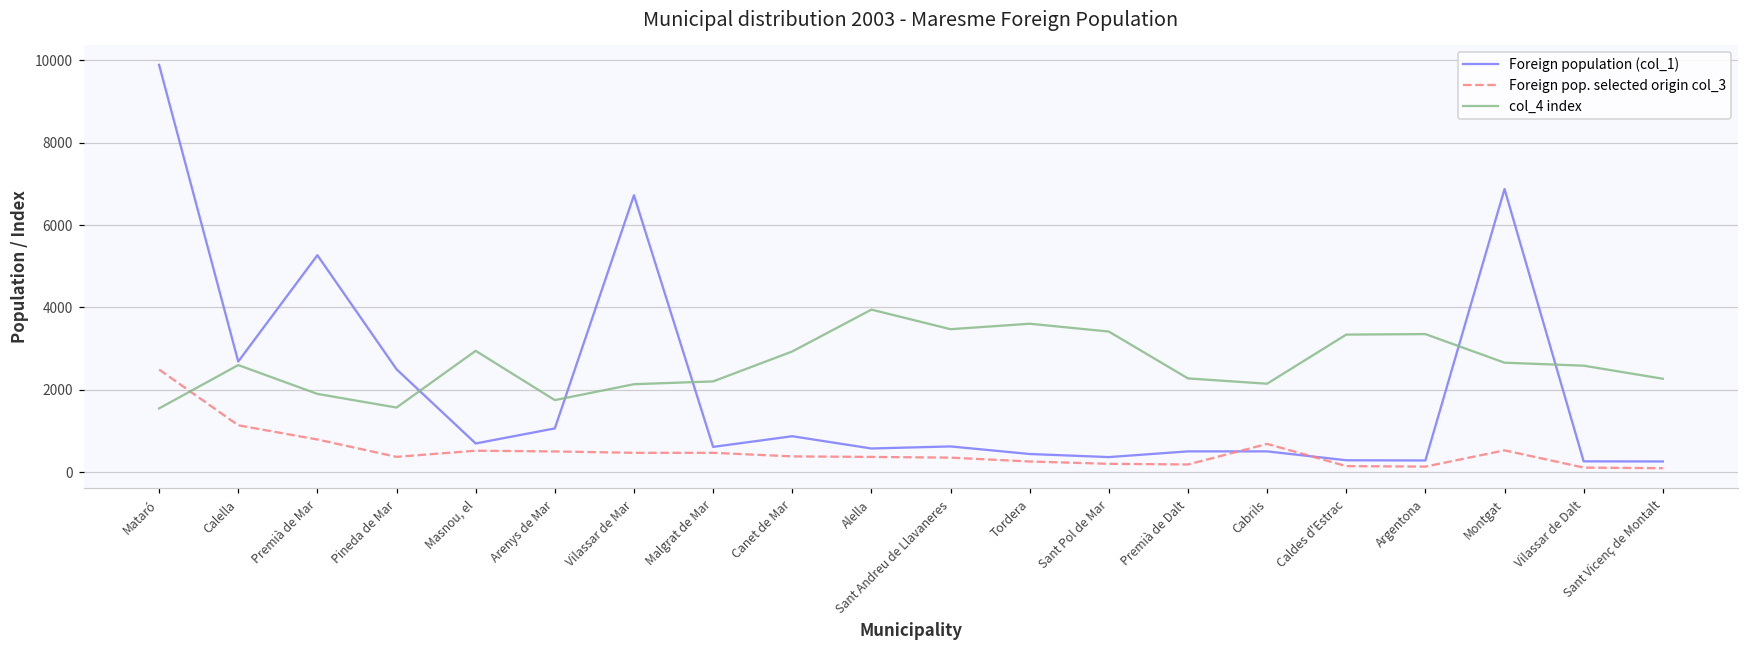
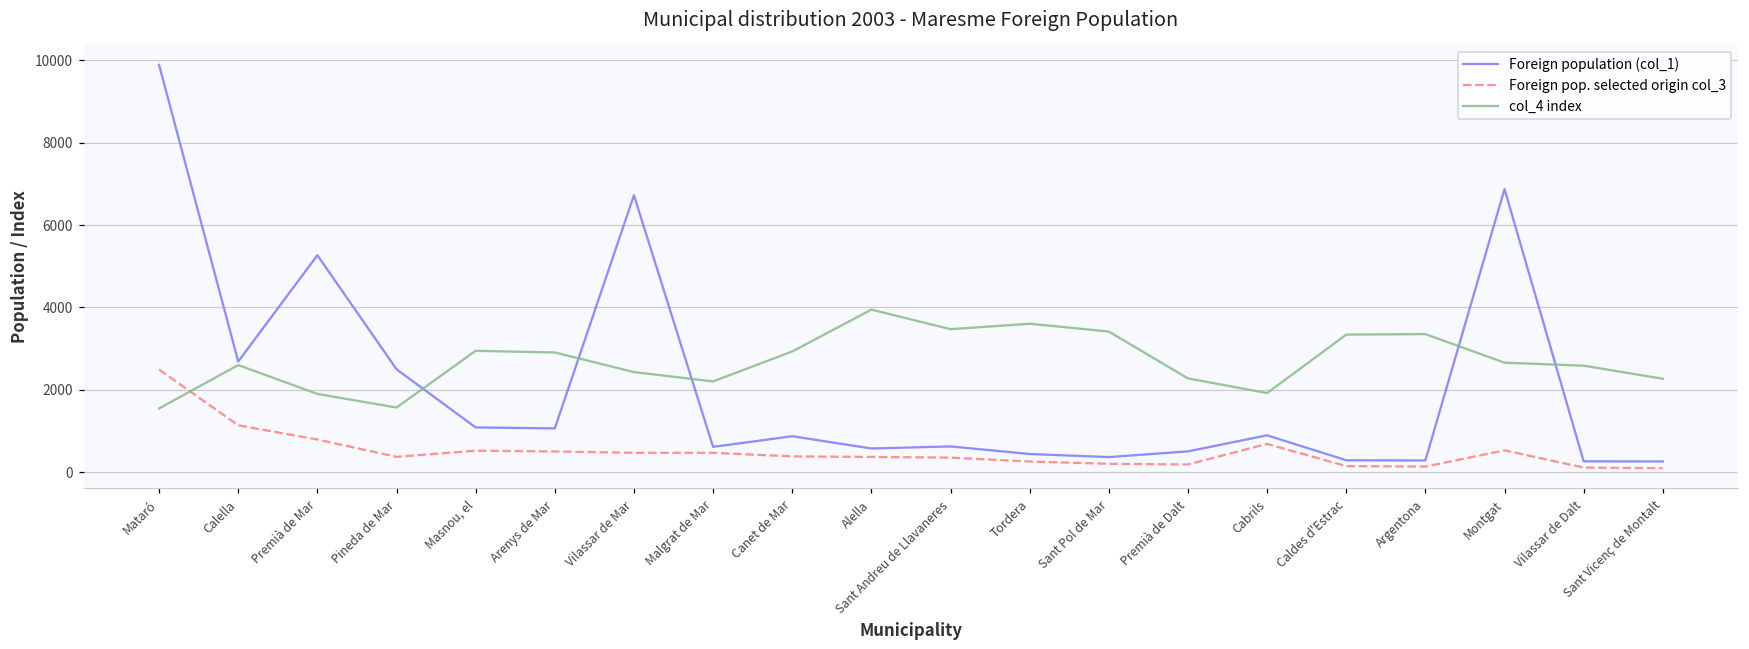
Foreign population (col_1), Masnou, el: 700 -> 1100
col_4 index, Arenys de Mar: 1800 -> 2900
col_4 index, Vilassar de Mar: 2100 -> 2400
Foreign population (col_1), Cabrils: 500 -> 900
col_4 index, Cabrils: 2100 -> 1900
